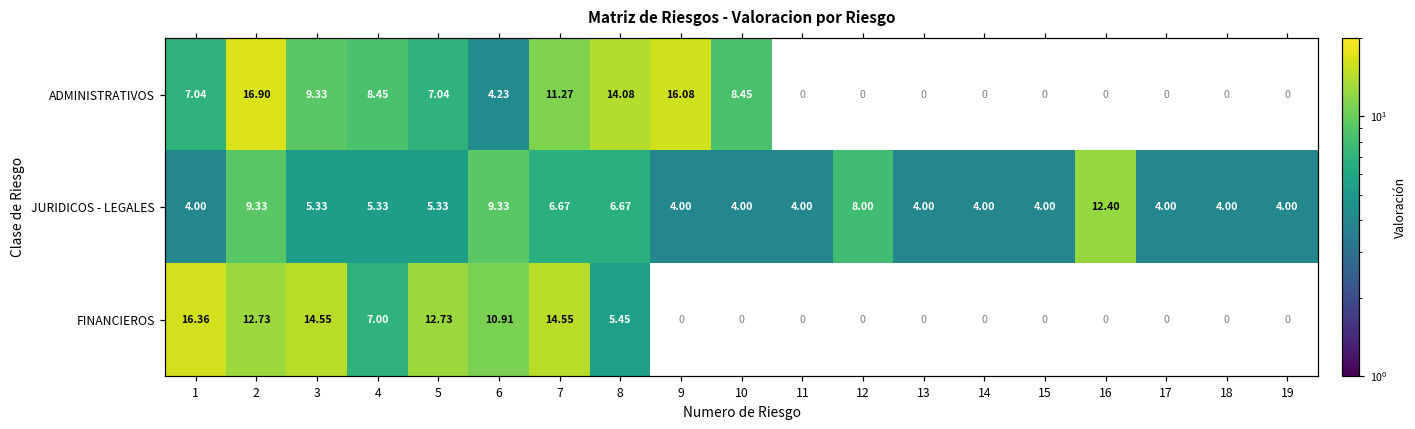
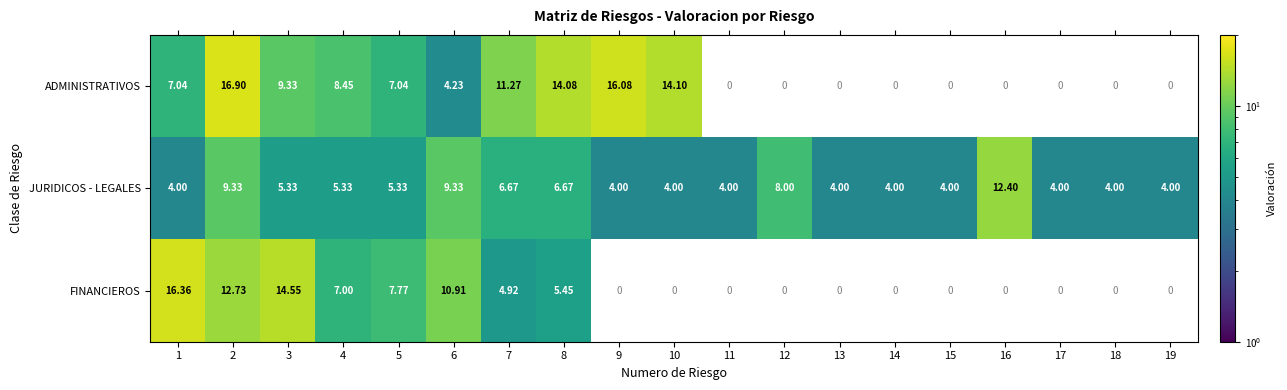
ADMINISTRATIVOS, 10: 8.45 -> 14.10
FINANCIEROS, 5: 12.73 -> 7.77
FINANCIEROS, 7: 14.55 -> 4.92
